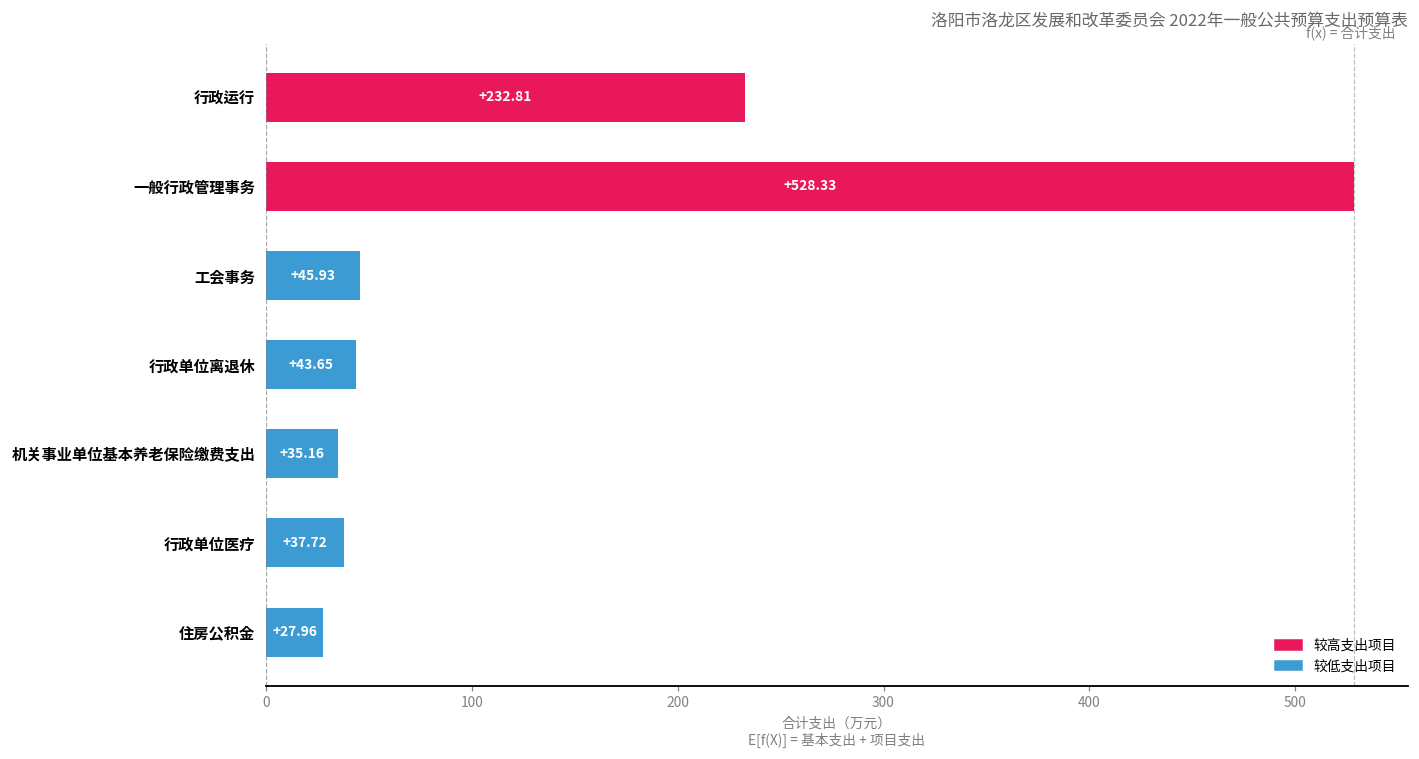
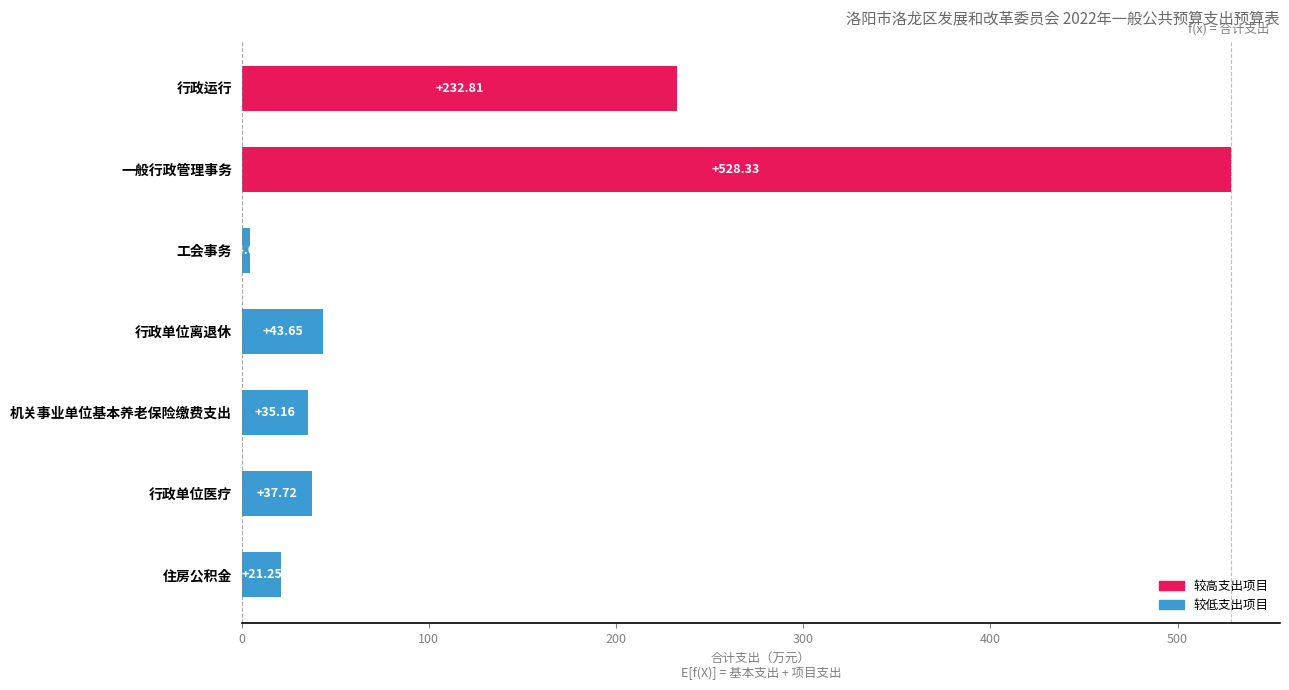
工会事务: 46 -> 5
住房公积金: +27.96 -> +21.25
